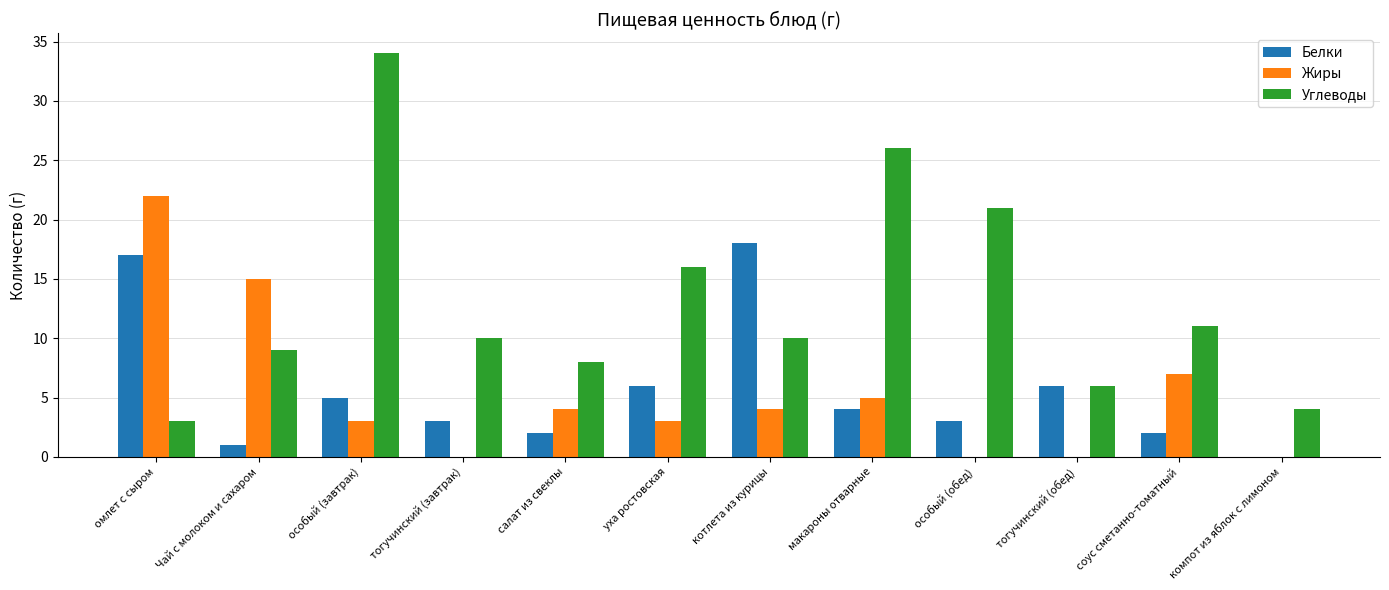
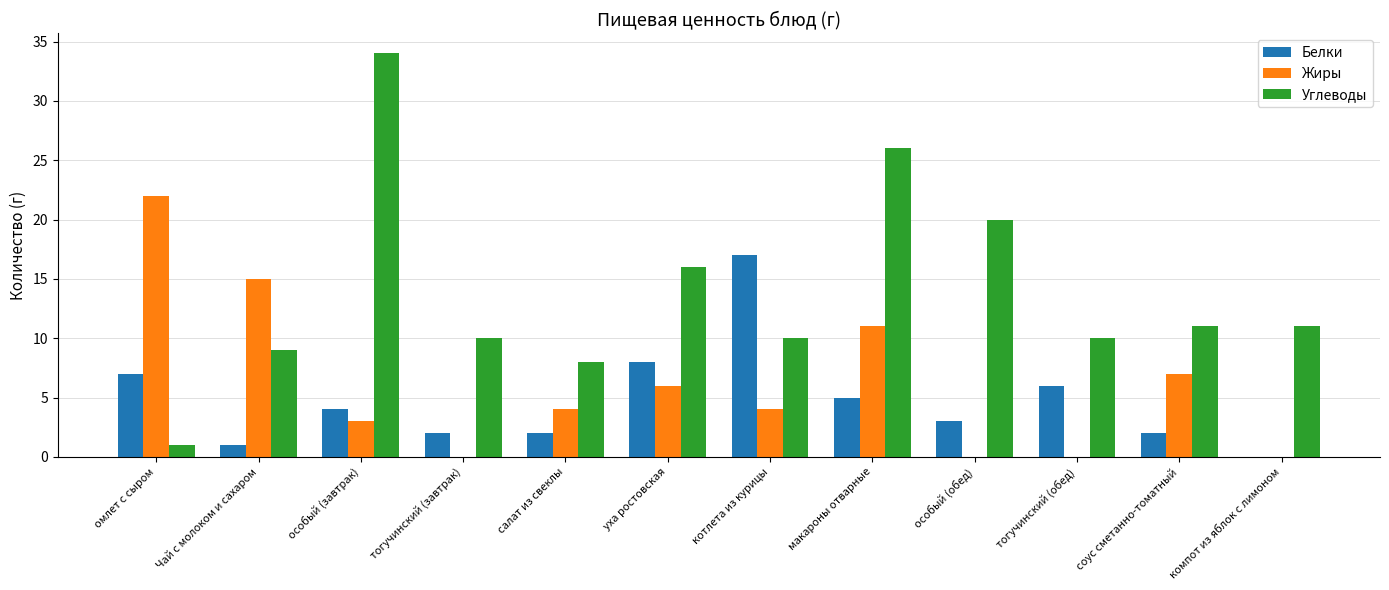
Белки, омлет с сыром: 17 -> 7
Углеводы, омлет с сыром: 3 -> 1
Белки, особый (завтрак): 5 -> 4
Белки, тогучинский (завтрак): 3 -> 2
Белки, уха ростовская: 6 -> 8
Жиры, уха ростовская: 3 -> 6
Белки, котлета из курицы: 18 -> 17
Белки, макароны отварные: 4 -> 5
Жиры, макароны отварные: 5 -> 11
Углеводы, особый (обед): 21 -> 20
Углеводы, тогучинский (обед): 6 -> 10
Углеводы, компот из яблок с лимоном: 4 -> 11
